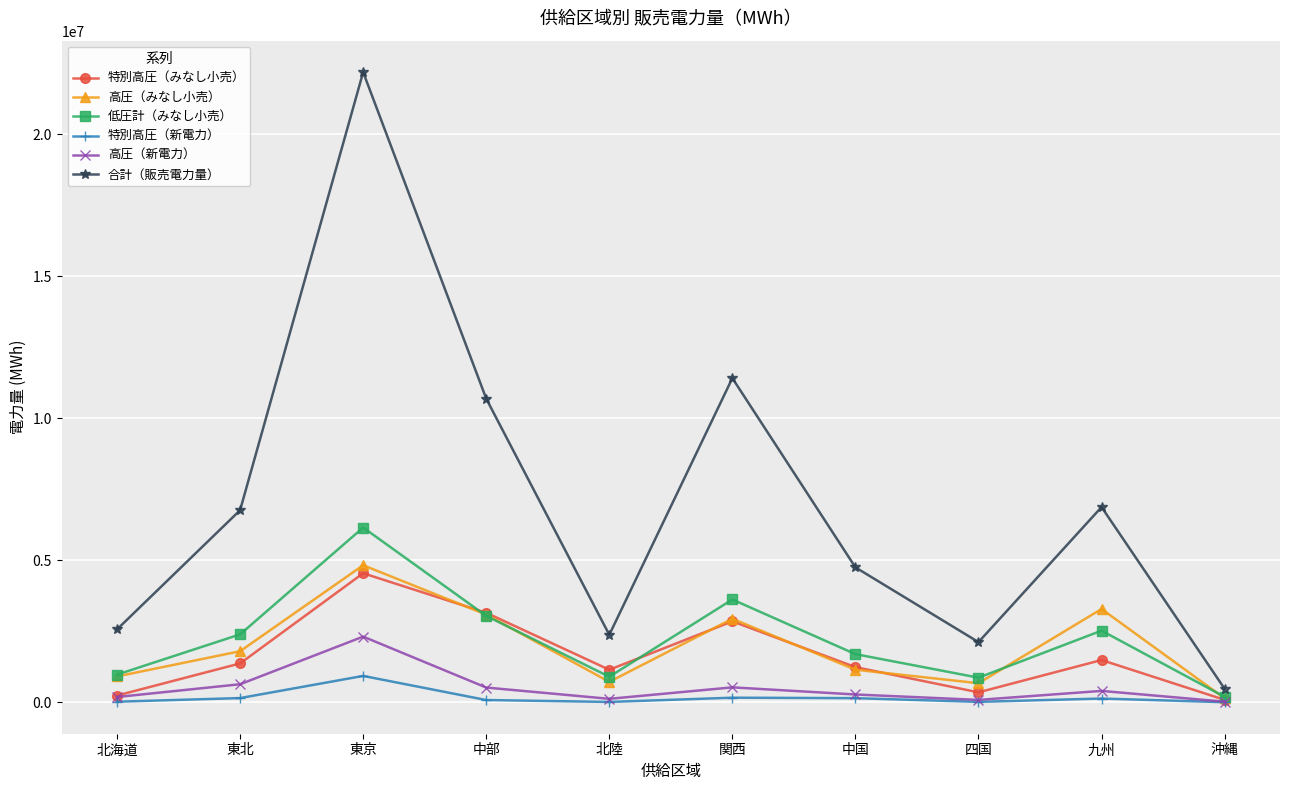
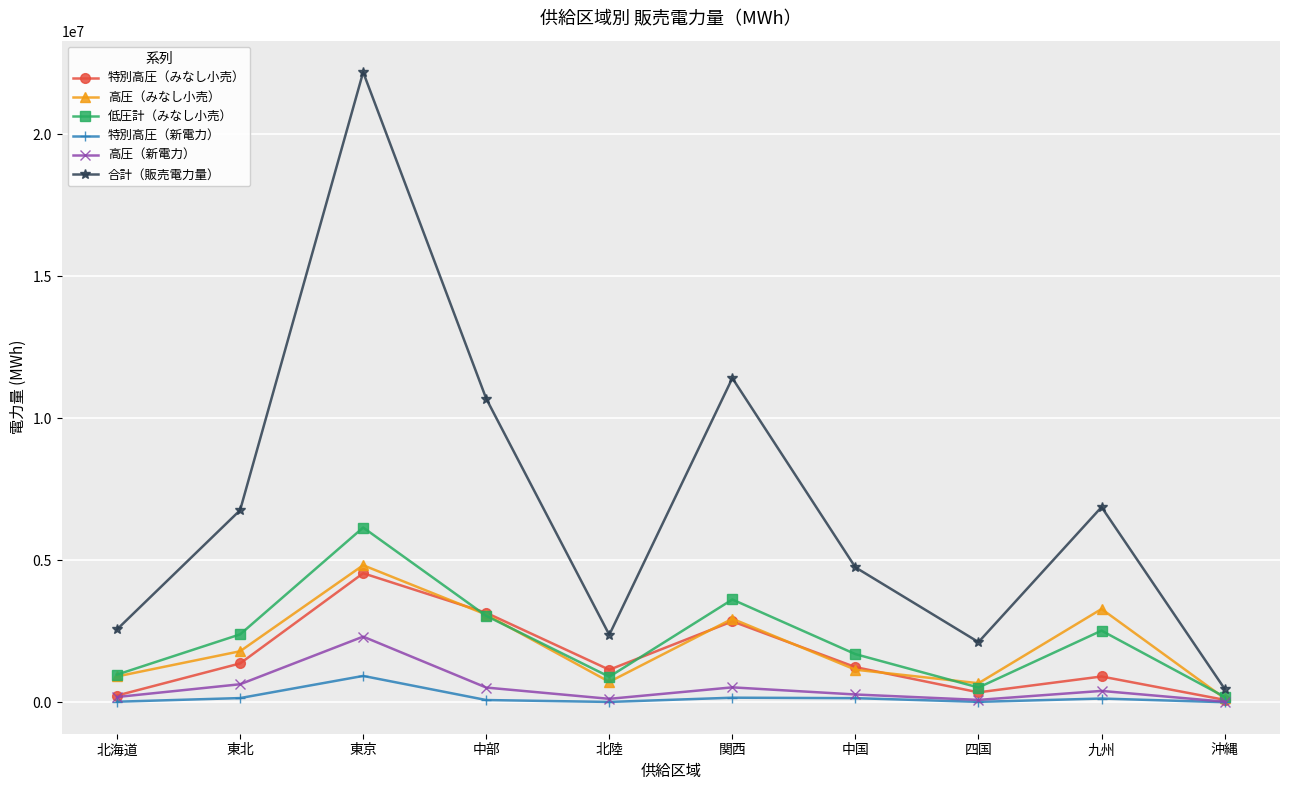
低圧計（みなし小売）, 四国: 900000 -> 500000
特別高圧（みなし小売）, 九州: 1500000 -> 900000
